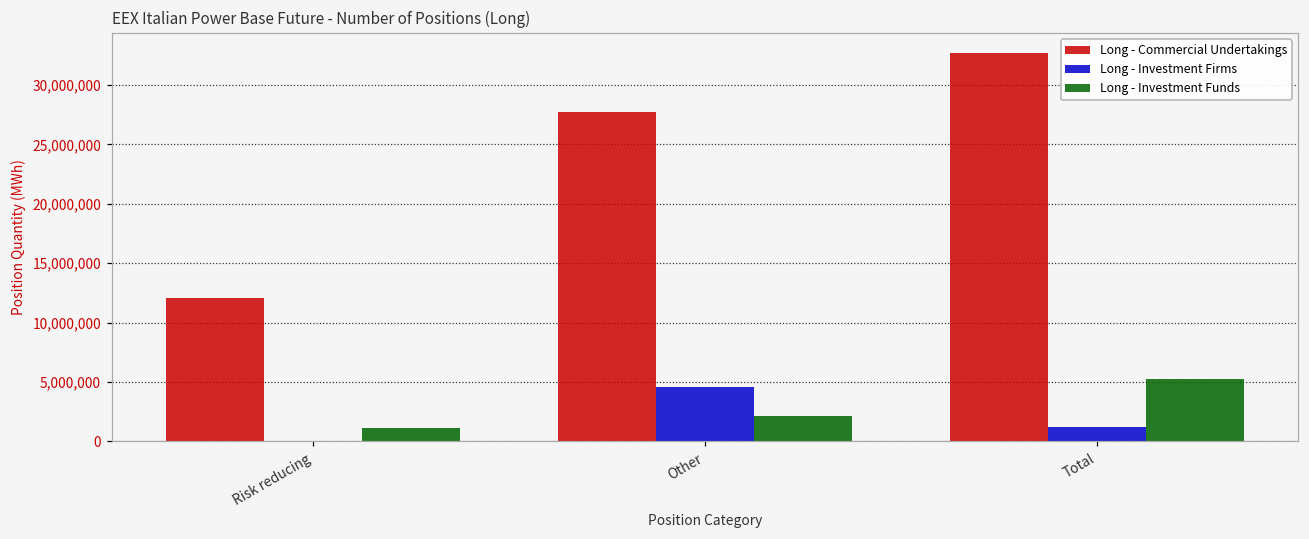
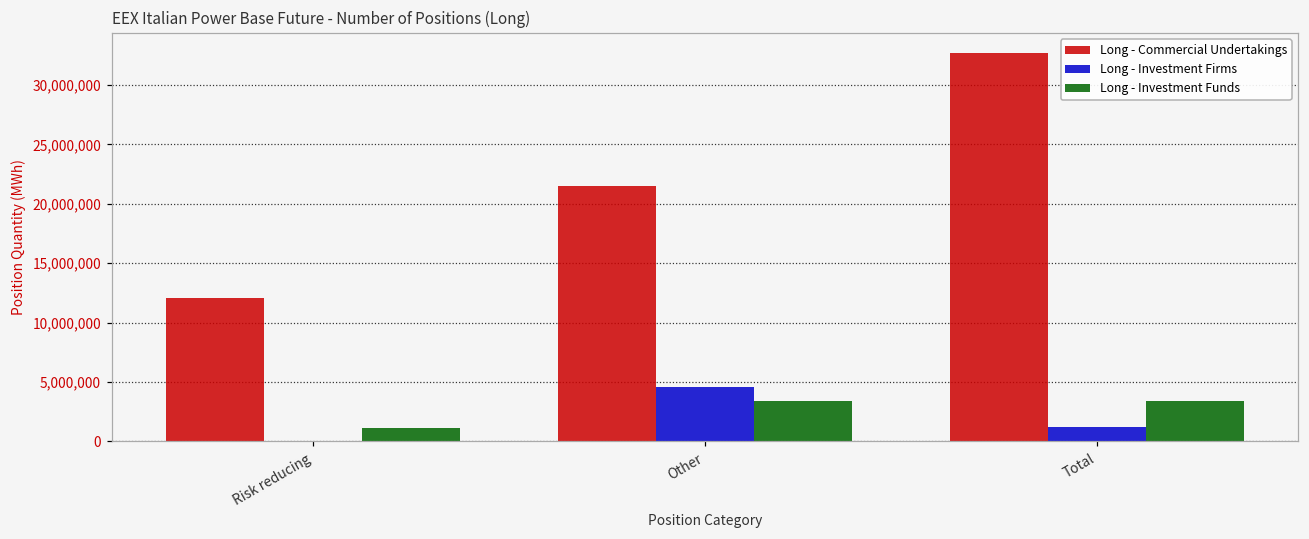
Long - Commercial Undertakings, Other: 27,700,000 -> 21,500,000
Long - Investment Funds, Other: 2,100,000 -> 3,400,000
Long - Investment Funds, Total: 5,200,000 -> 3,400,000
